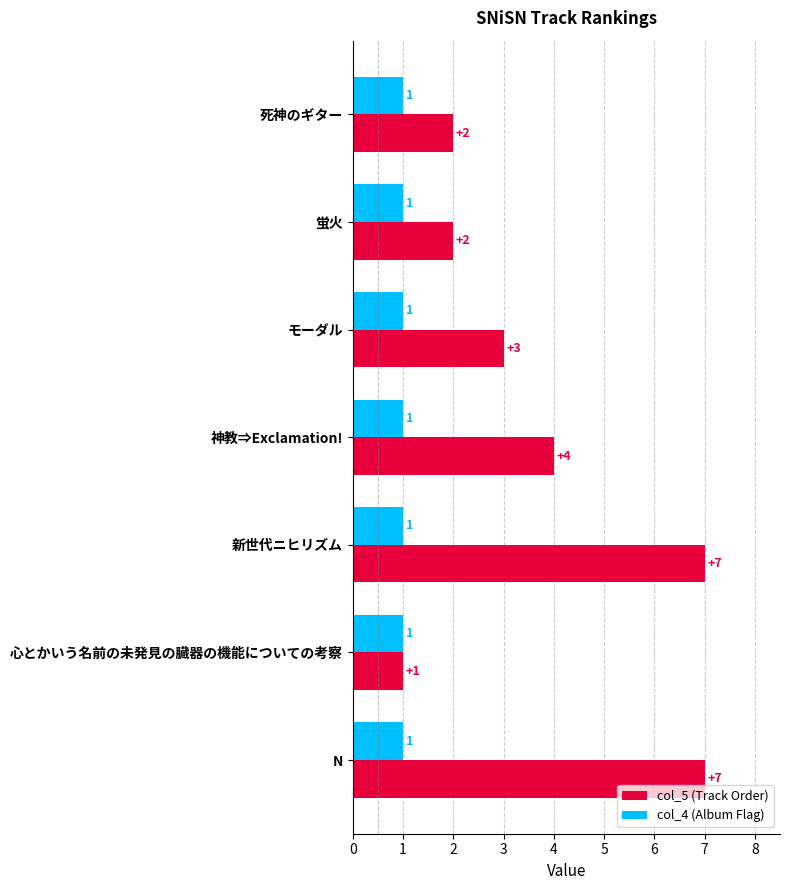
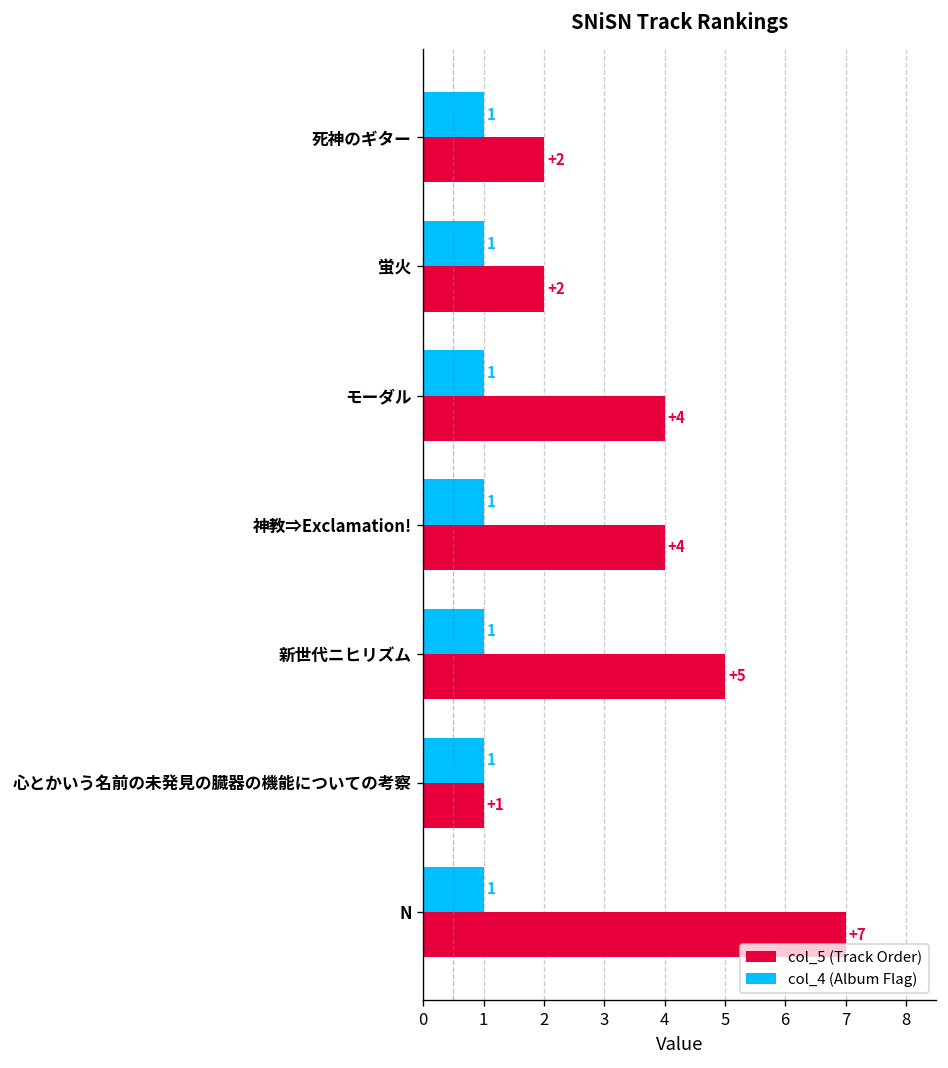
col_5 (Track Order), モーダル: +3 -> +4
col_5 (Track Order), 新世代ニヒリズム: +7 -> +5
